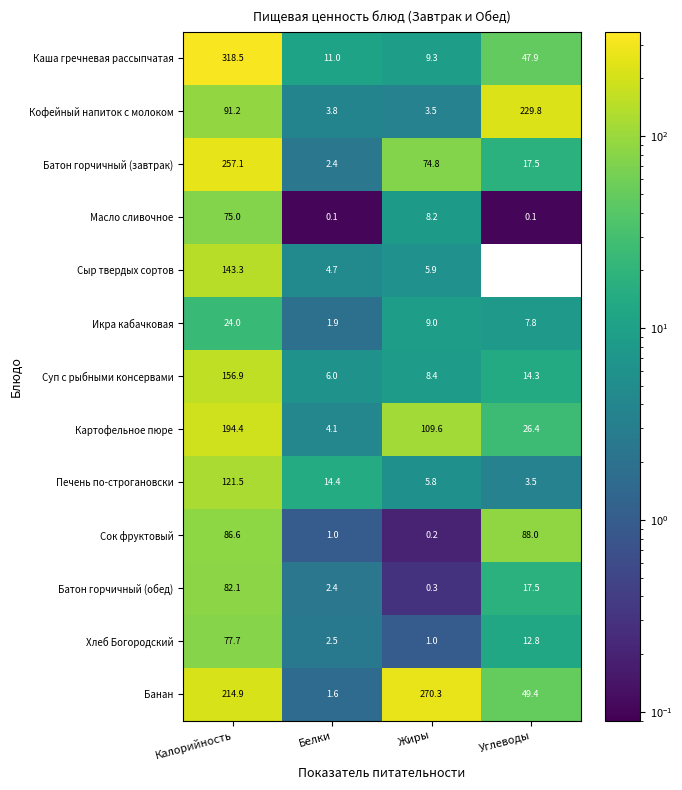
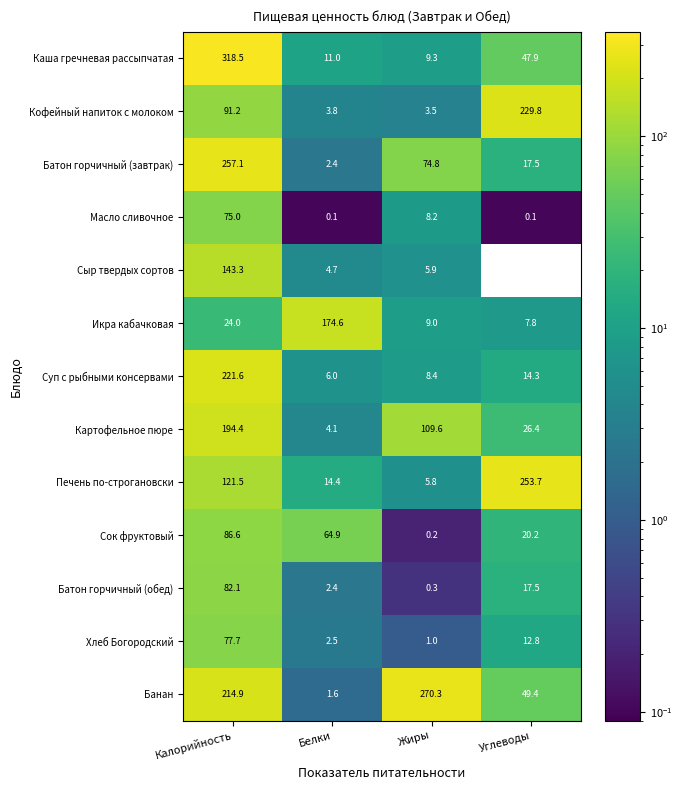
Икра кабачковая, Белки: 1.9 -> 174.6
Суп с рыбными консервами, Калорийность: 156.9 -> 221.6
Печень по-строгановски, Углеводы: 3.5 -> 253.7
Сок фруктовый, Белки: 1.0 -> 64.9
Сок фруктовый, Углеводы: 88.0 -> 20.2
